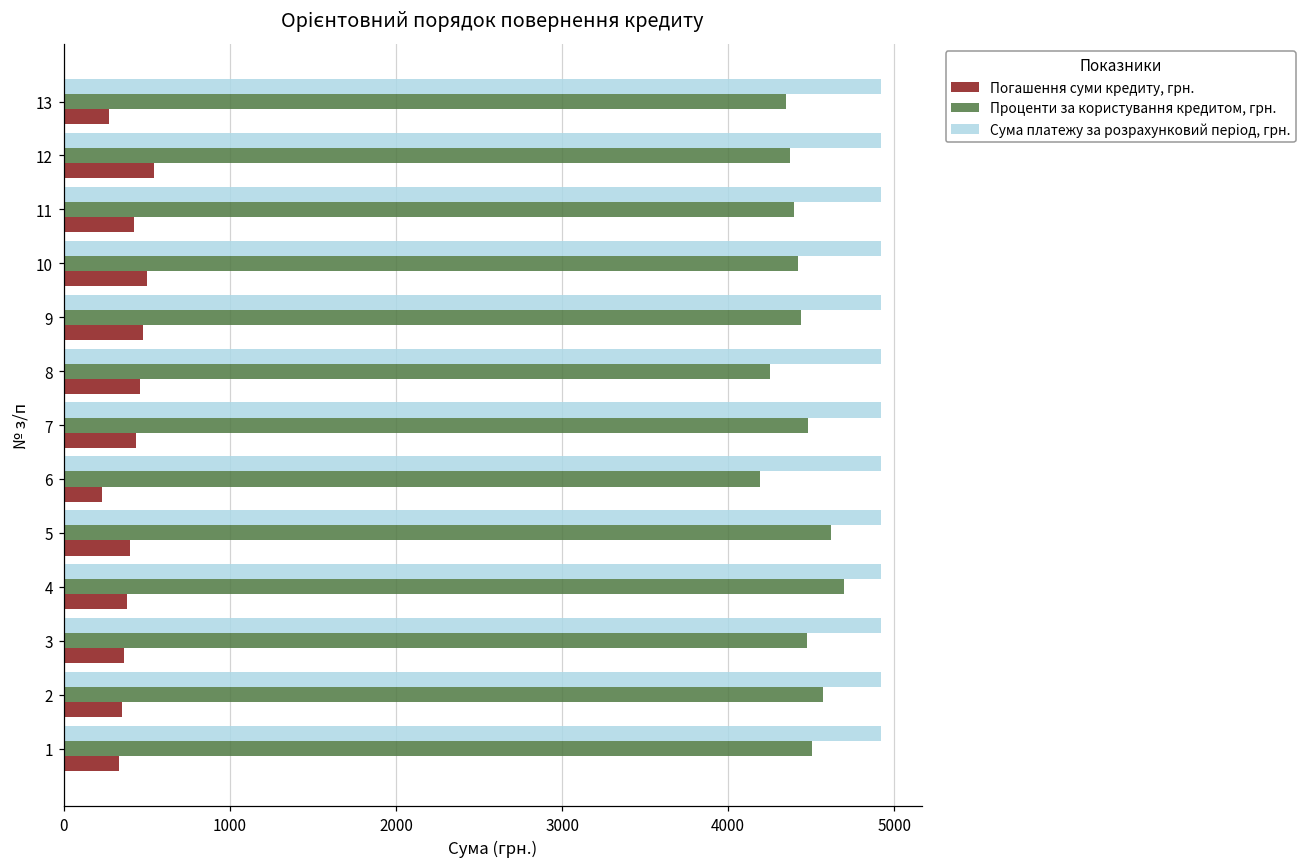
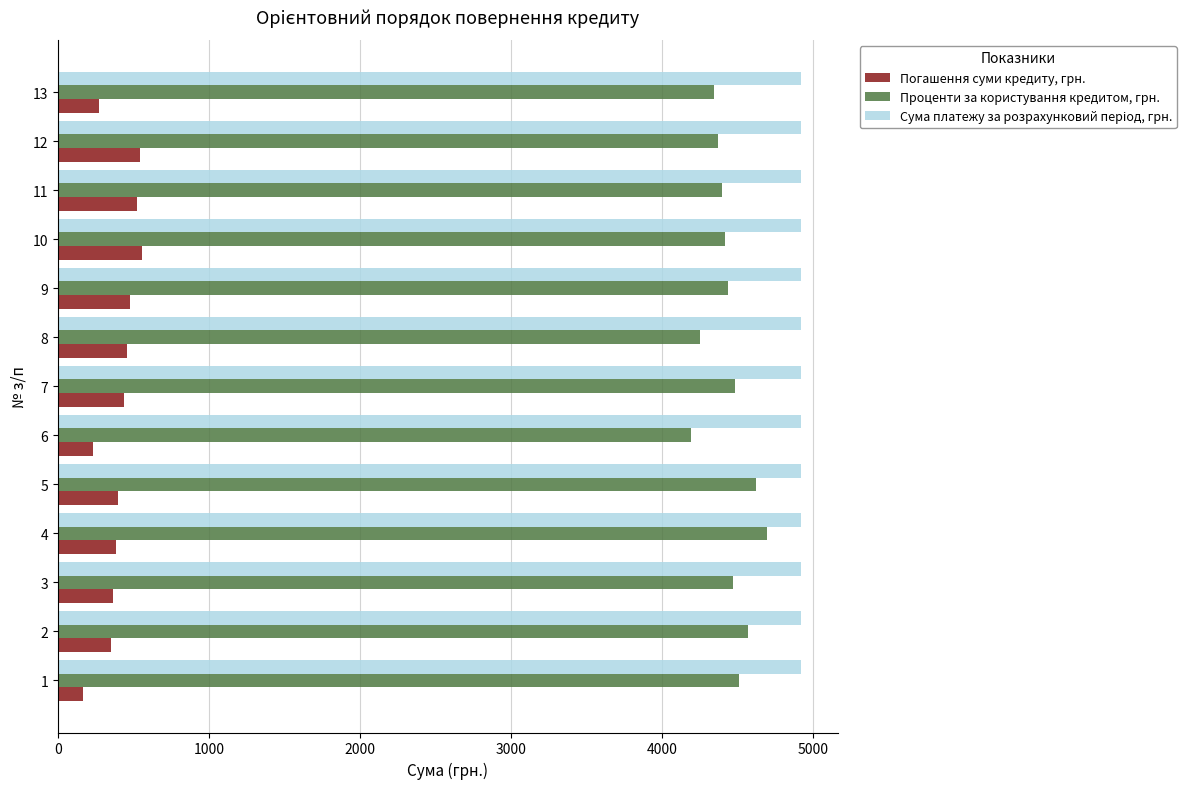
Погашення суми кредиту, грн., 11: 420 -> 520
Погашення суми кредиту, грн., 10: 500 -> 560
Погашення суми кредиту, грн., 1: 330 -> 170
